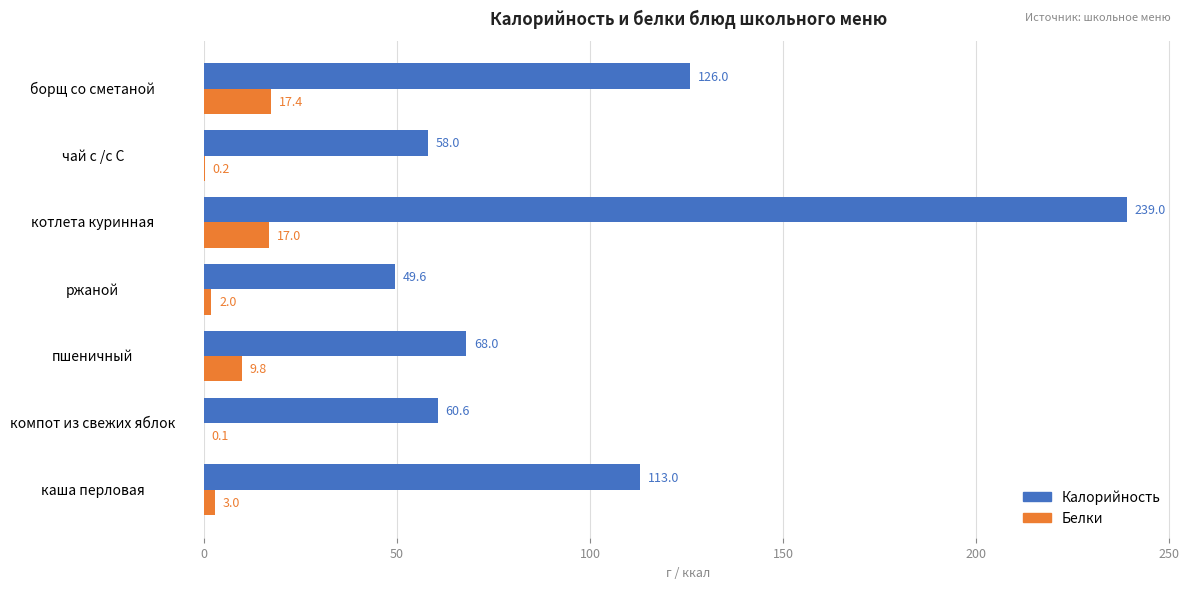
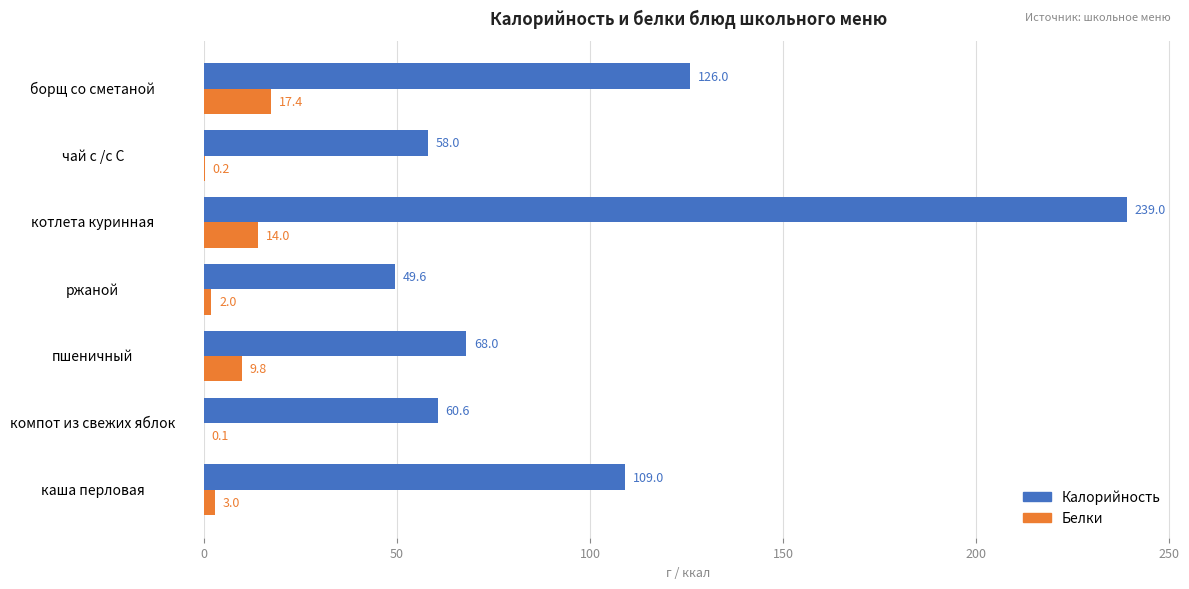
Белки, котлета куринная: 17.0 -> 14.0
Калорийность, каша перловая: 113.0 -> 109.0
